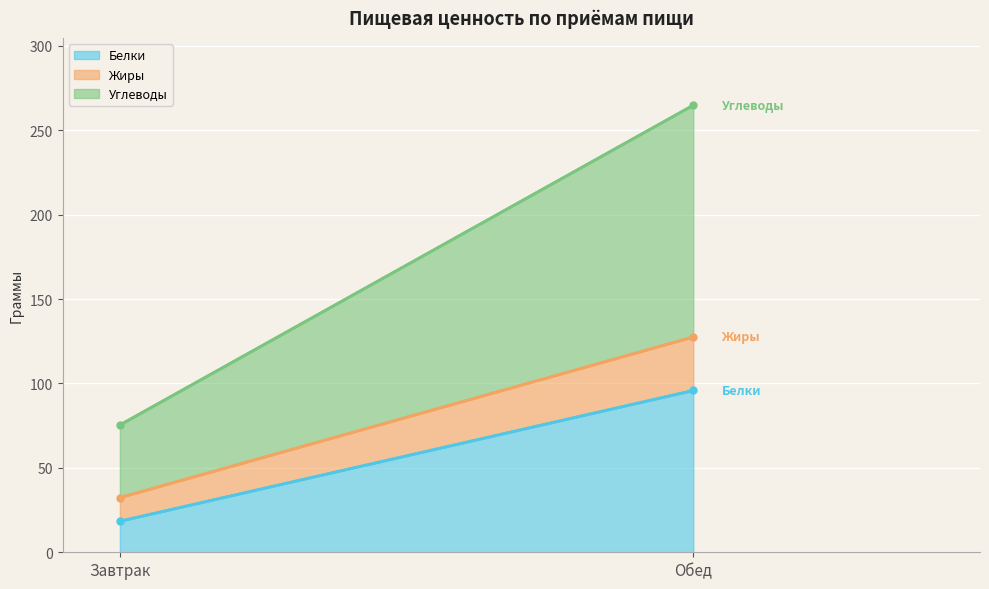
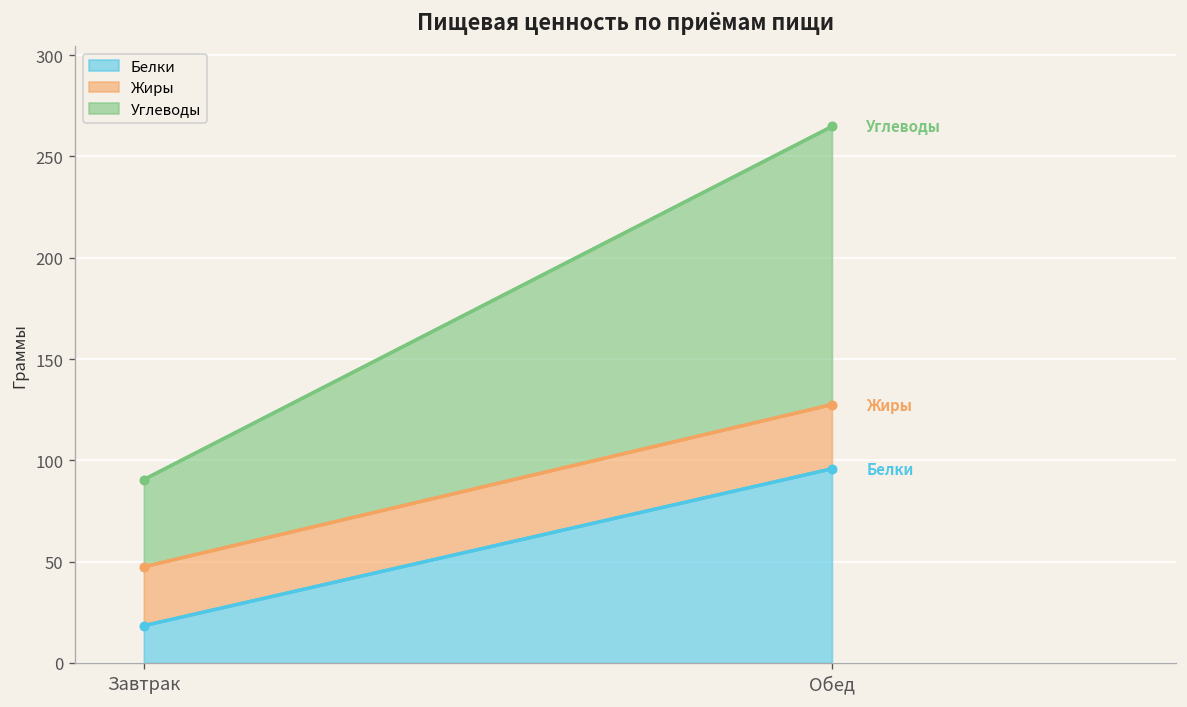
Жиры, Завтрак: 14 -> 29
